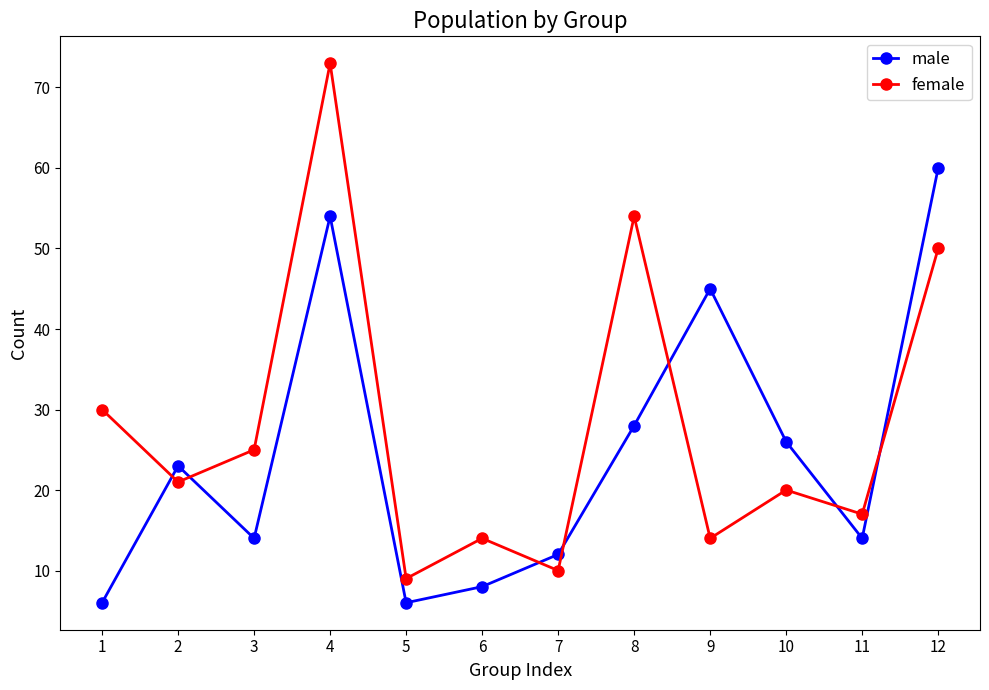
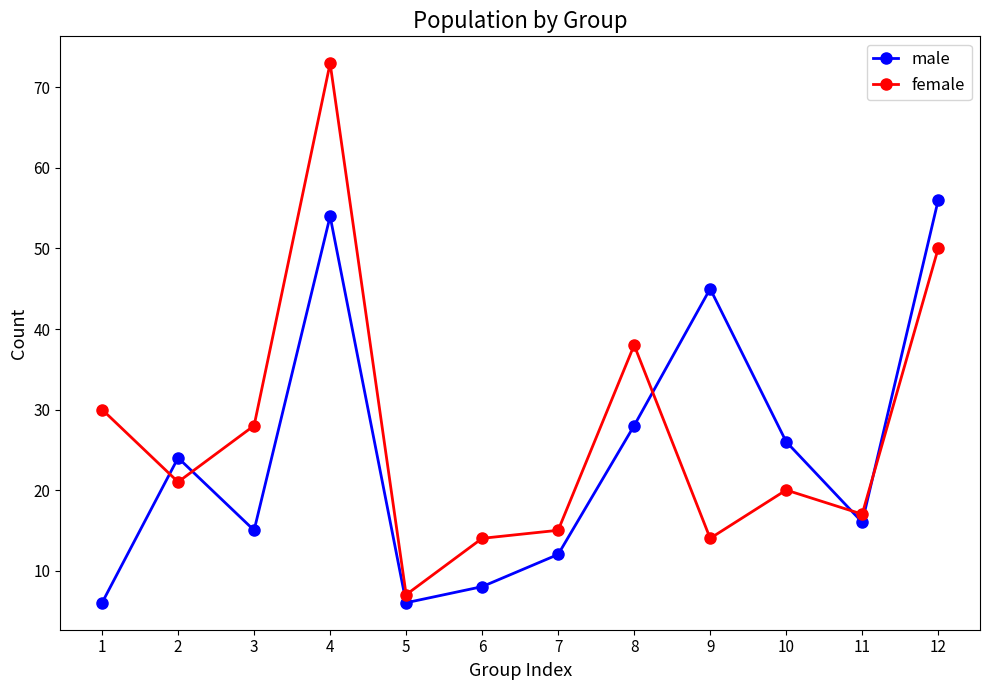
male, 2: 23 -> 24
male, 3: 14 -> 15
female, 3: 25 -> 28
female, 5: 9 -> 7
female, 7: 10 -> 15
female, 8: 54 -> 38
male, 11: 14 -> 16
male, 12: 60 -> 56
